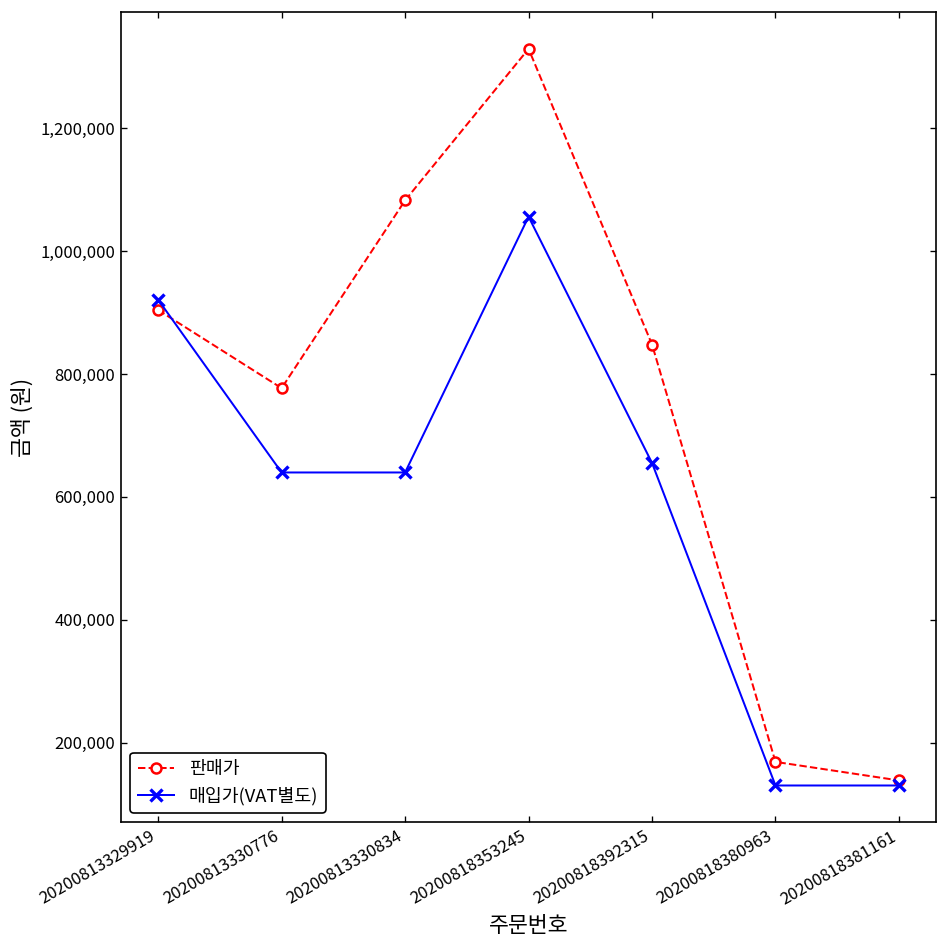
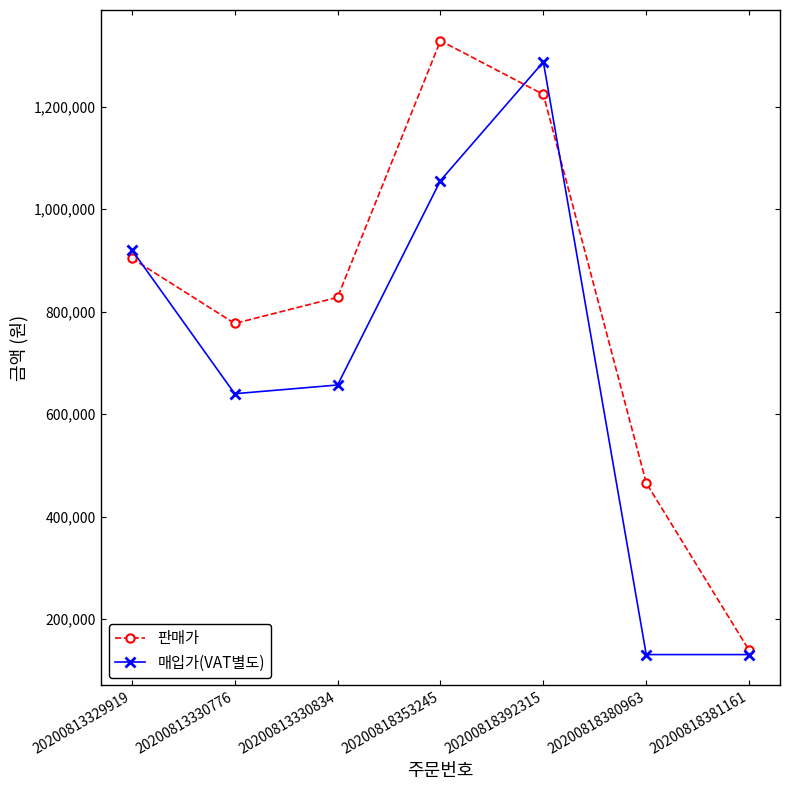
판매가, 20200813330834: 1,080,000 -> 830,000
매입가(VAT별도), 20200813330834: 640,000 -> 660,000
판매가, 20200818392315: 850,000 -> 1,220,000
매입가(VAT별도), 20200818392315: 660,000 -> 1,290,000
판매가, 20200818380963: 170,000 -> 470,000
